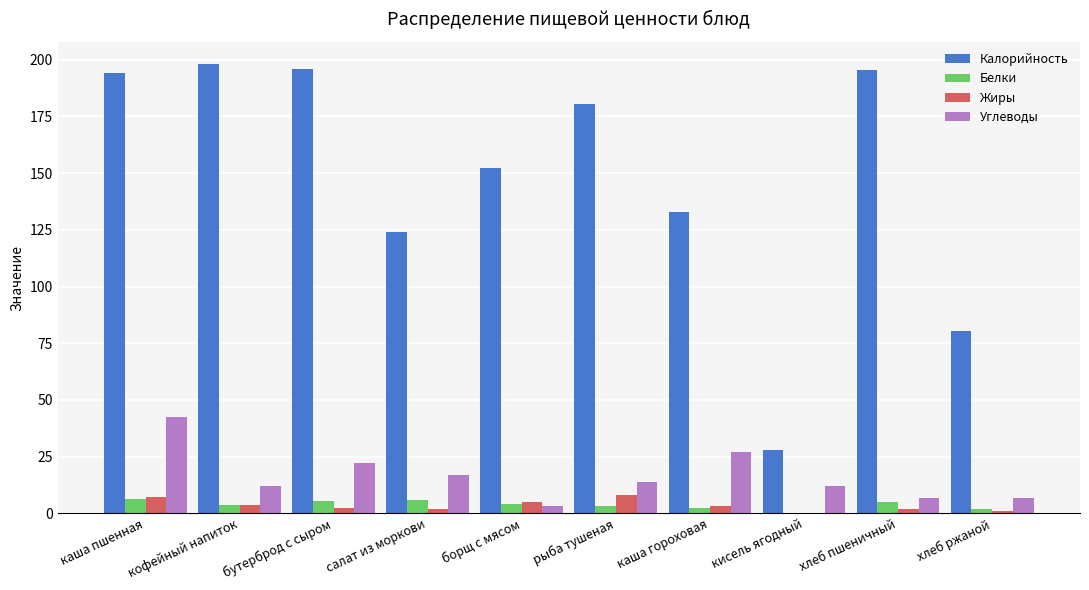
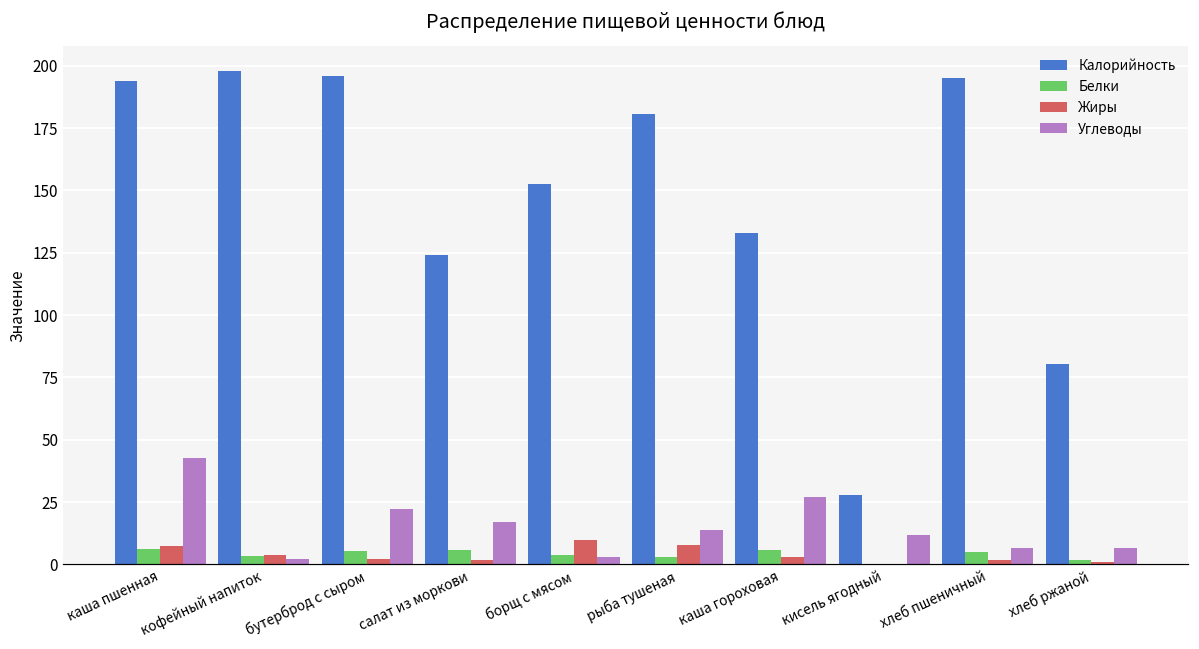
Углеводы, кофейный напиток: 12 -> 2
Жиры, борщ с мясом: 5 -> 10
Белки, каша гороховая: 2 -> 6
